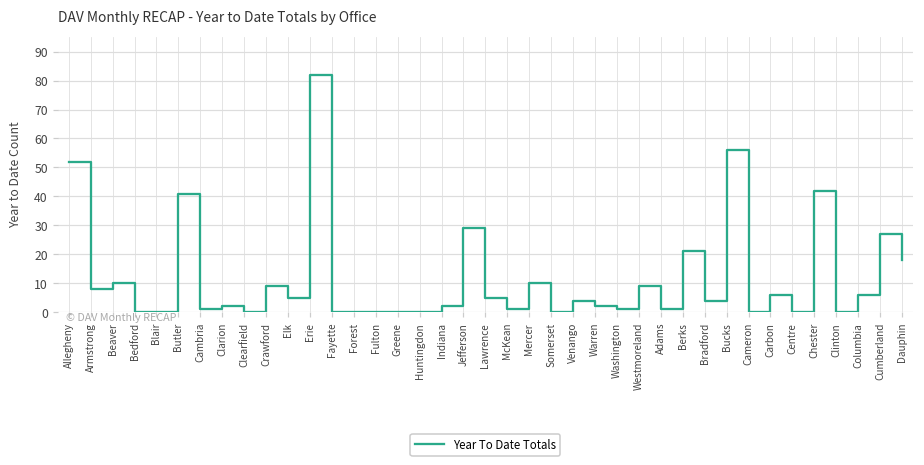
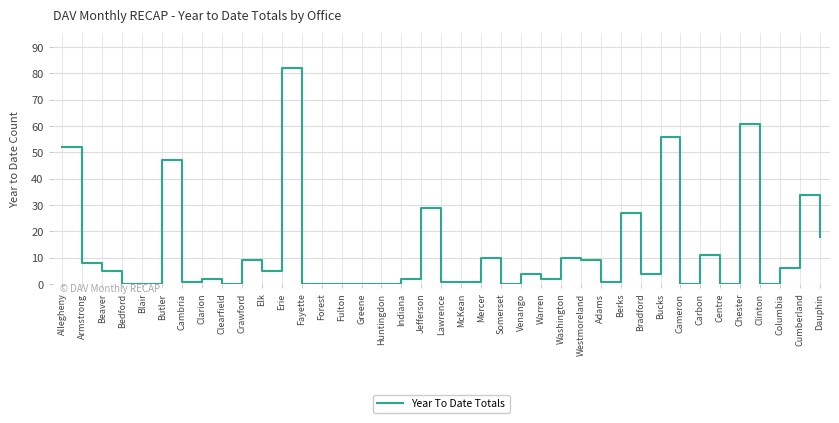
Beaver: 10 -> 5
Butler: 41 -> 47
Lawrence: 5 -> 1
Washington: 1 -> 10
Berks: 21 -> 27
Carbon: 6 -> 11
Chester: 42 -> 61
Cumberland: 27 -> 34
